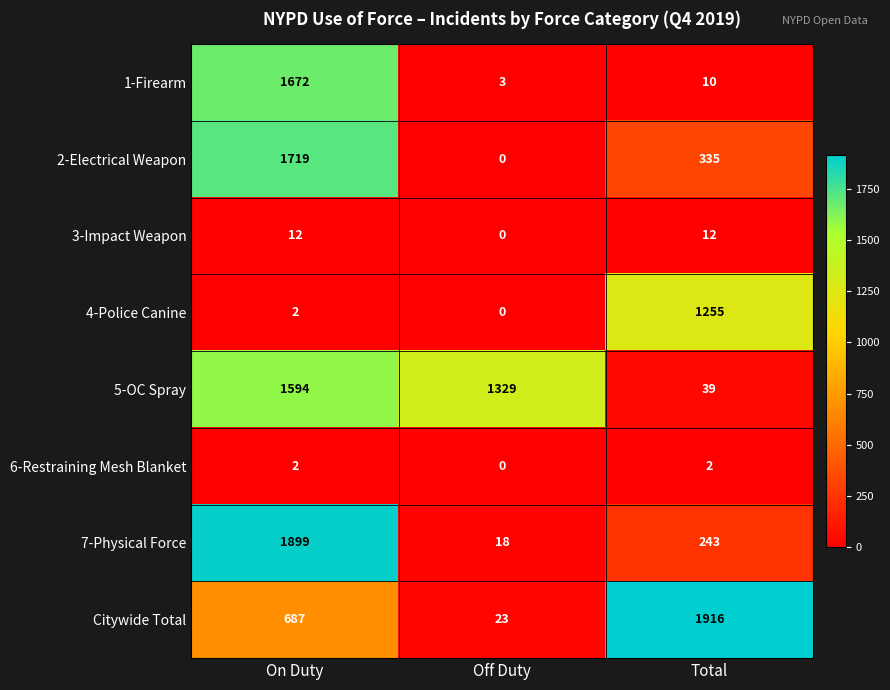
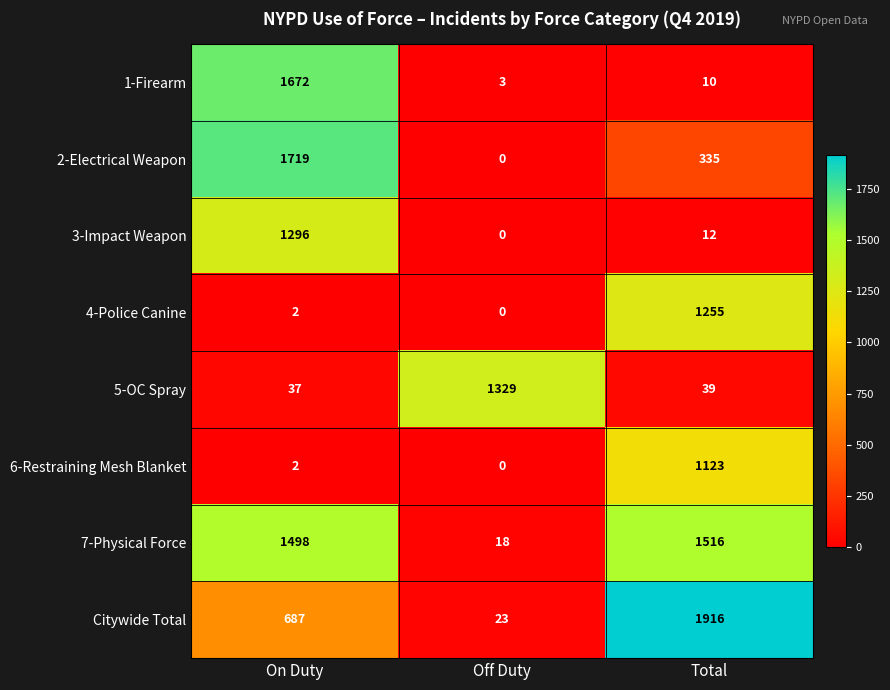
3-Impact Weapon, On Duty: 12 -> 1296
5-OC Spray, On Duty: 1594 -> 37
6-Restraining Mesh Blanket, Total: 2 -> 1123
7-Physical Force, On Duty: 1899 -> 1498
7-Physical Force, Total: 243 -> 1516
